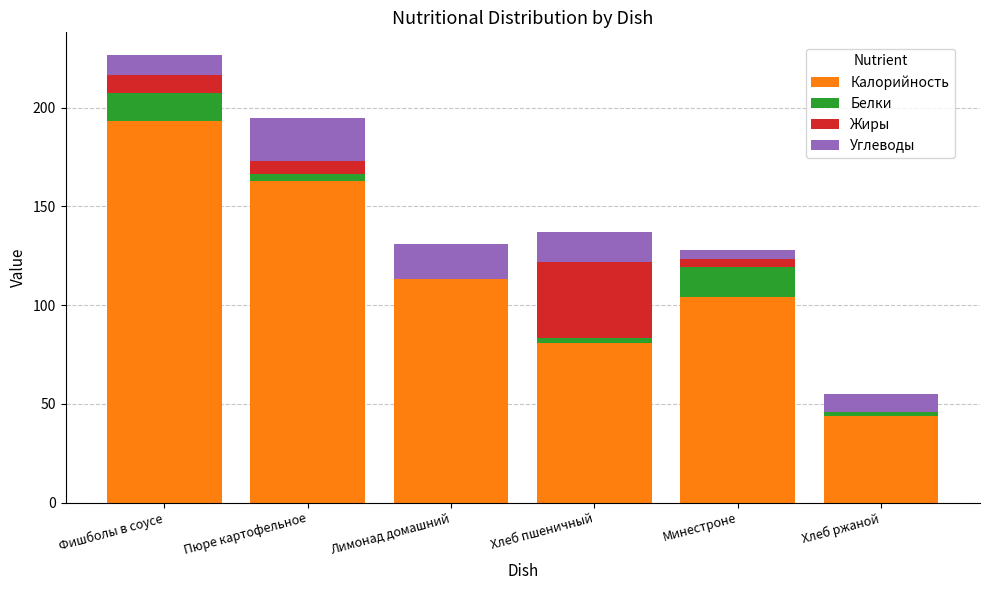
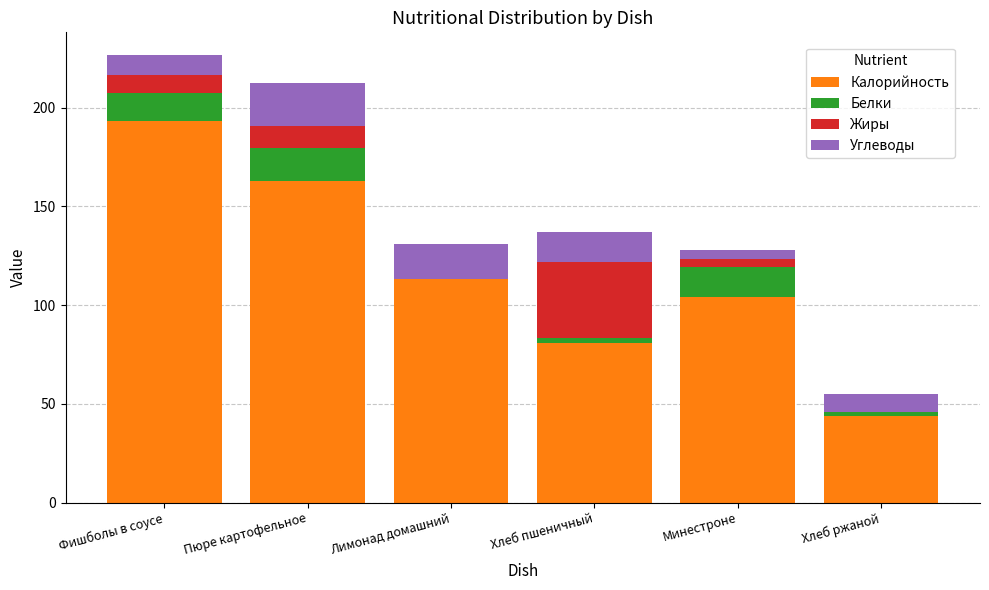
Белки, Пюре картофельное: 3 -> 16
Жиры, Пюре картофельное: 7 -> 11
